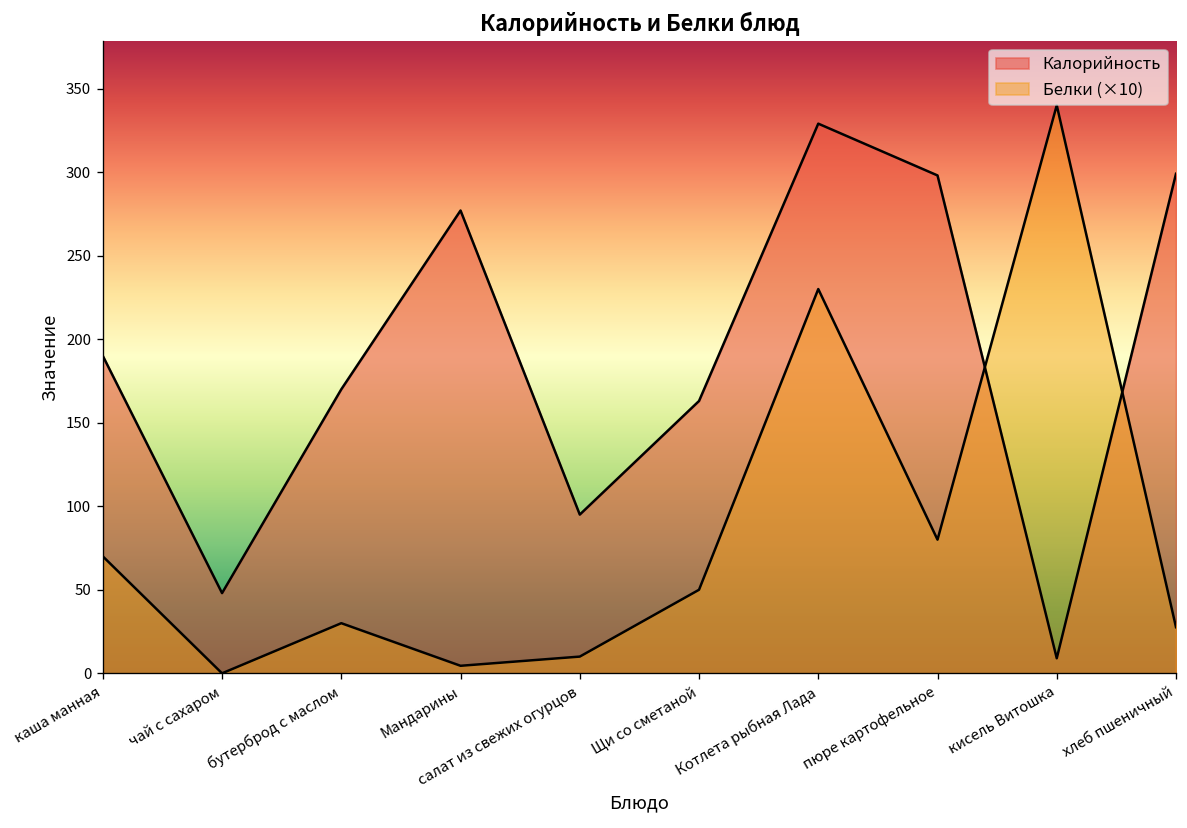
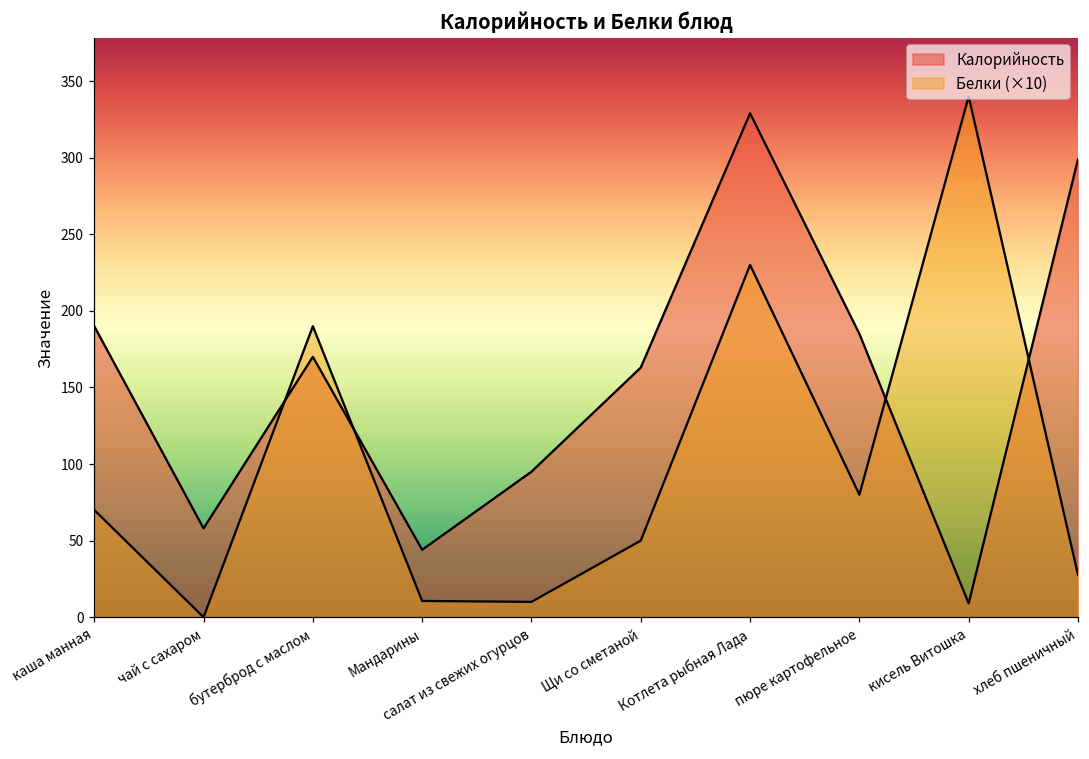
Калорийность, чай с сахаром: 48 -> 58
Белки (×10), бутерброд с маслом: 30 -> 190
Калорийность, Мандарины: 277 -> 44
Белки (×10), Мандарины: 5 -> 11
Калорийность, пюре картофельное: 298 -> 185
